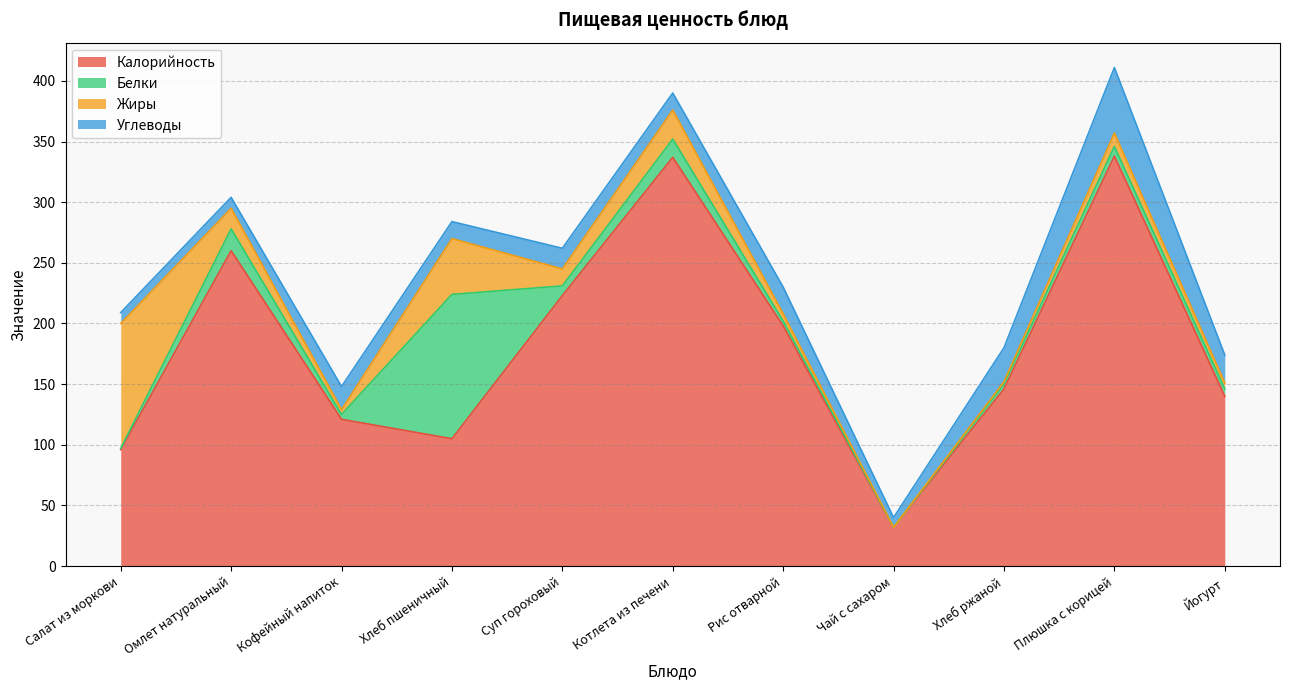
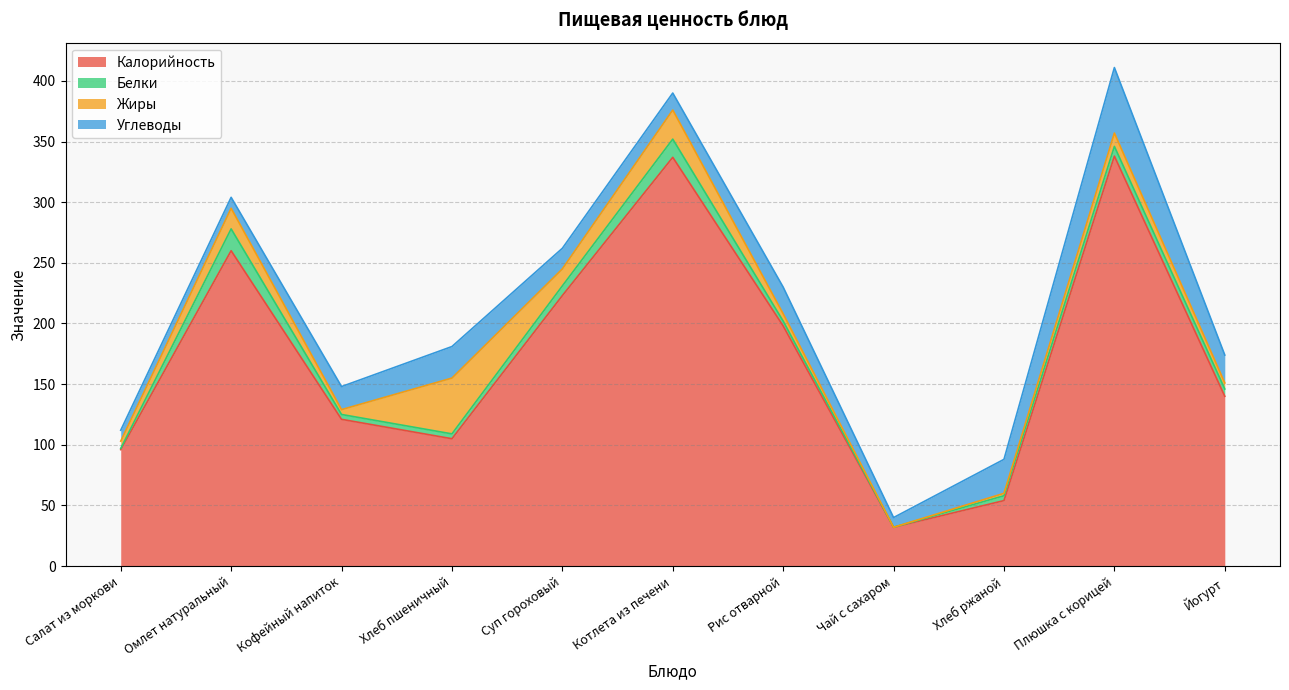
Жиры, Салат из моркови: 103 -> 6
Белки, Хлеб пшеничный: 119 -> 4
Углеводы, Хлеб пшеничный: 14 -> 26
Калорийность, Хлеб ржаной: 146 -> 54
